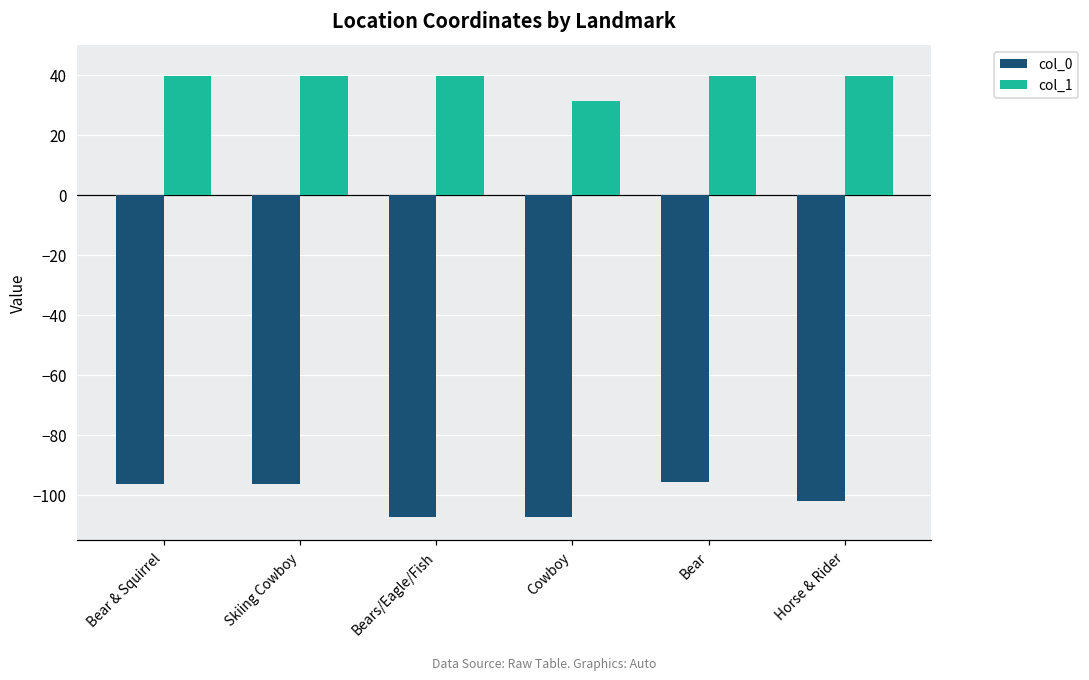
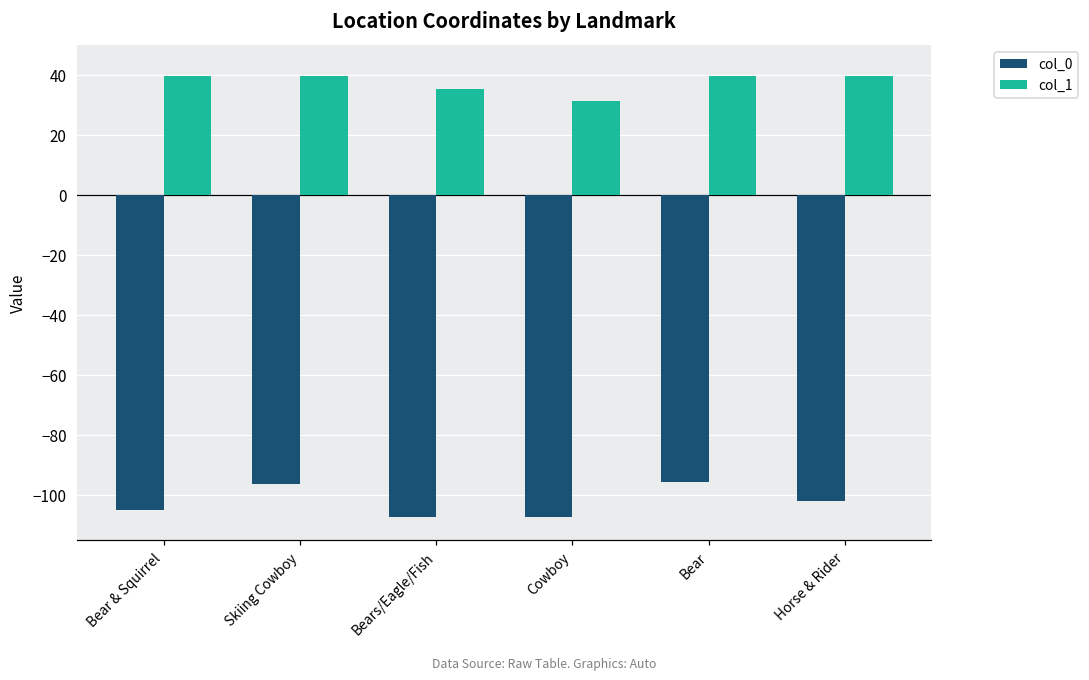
col_0, Bear & Squirrel: -96 -> -105
col_1, Bears/Eagle/Fish: 40 -> 35
